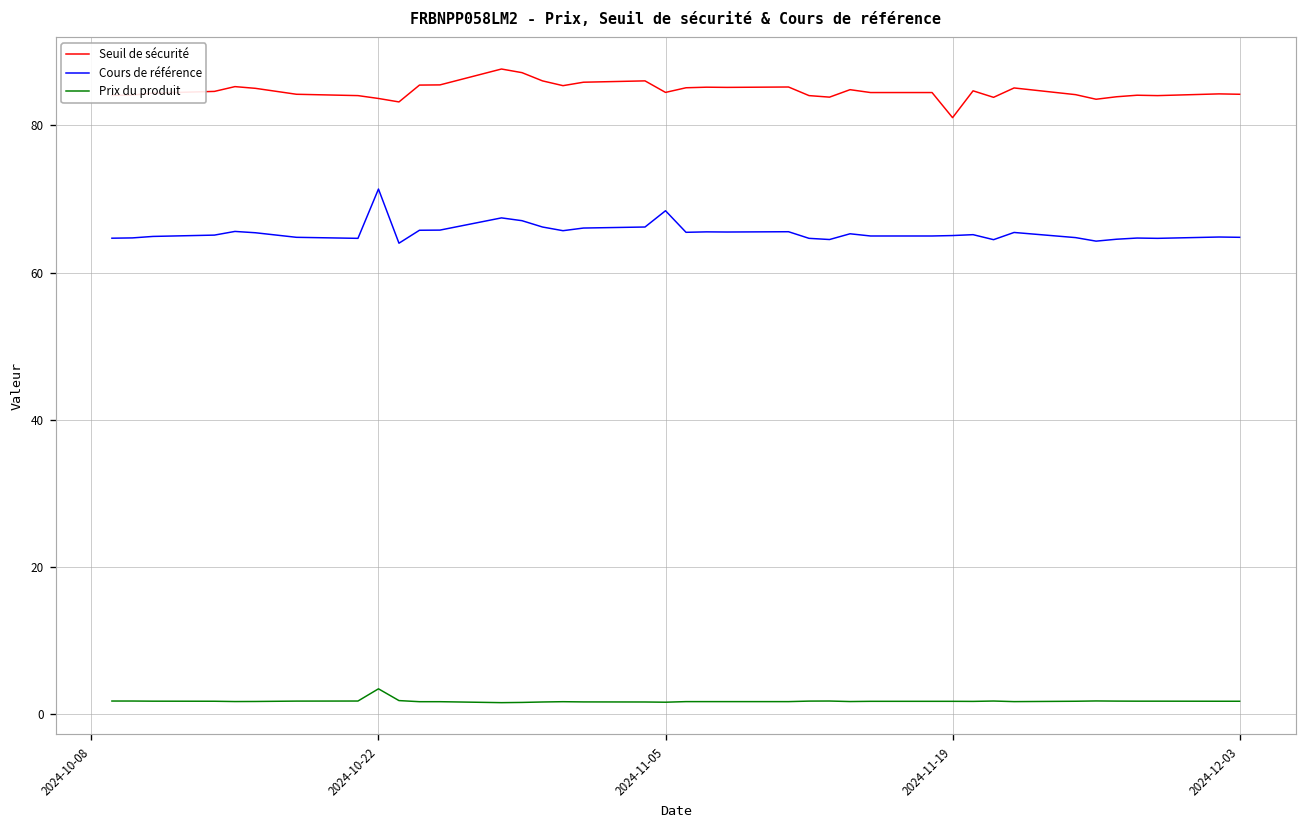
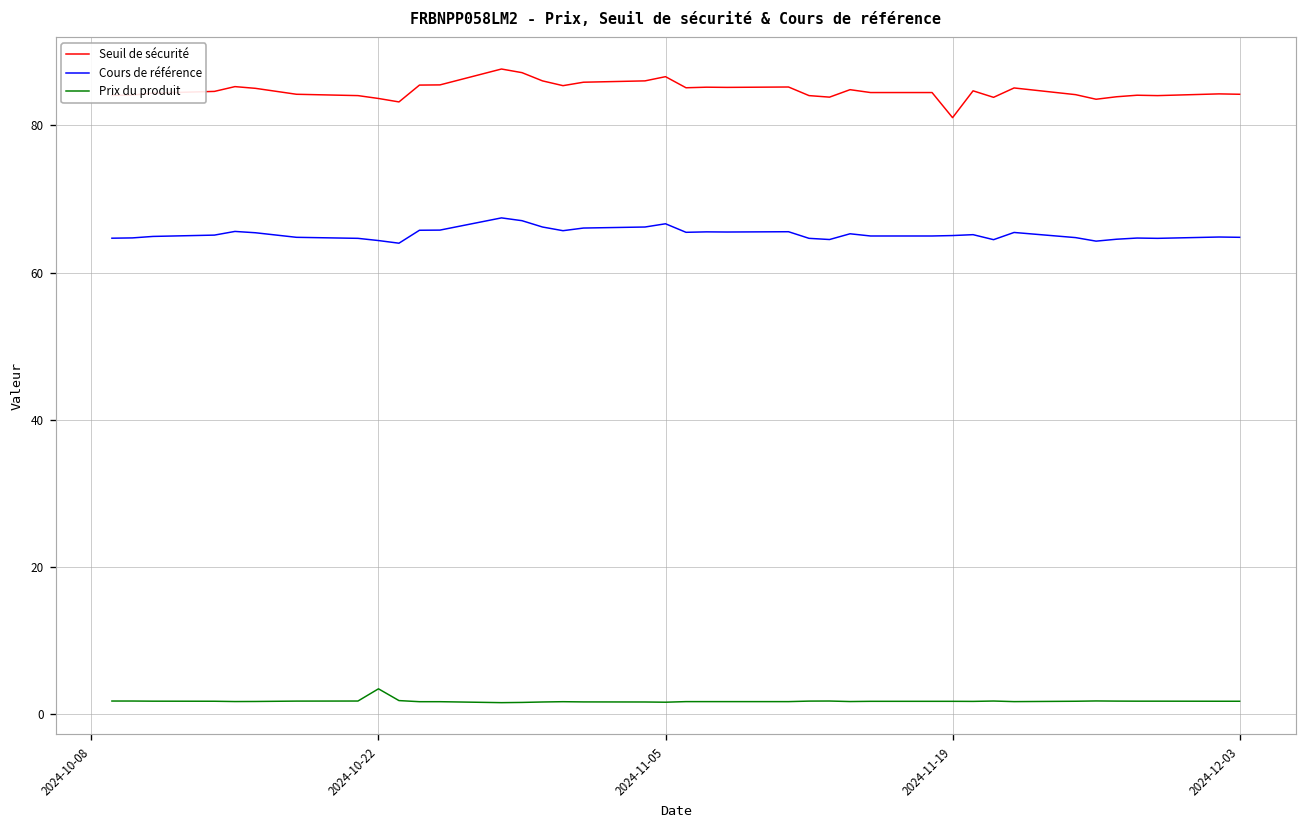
Cours de référence, 2024-10-22: 71 -> 64
Seuil de sécurité, 2024-11-05: 84 -> 87
Cours de référence, 2024-11-05: 68 -> 67
